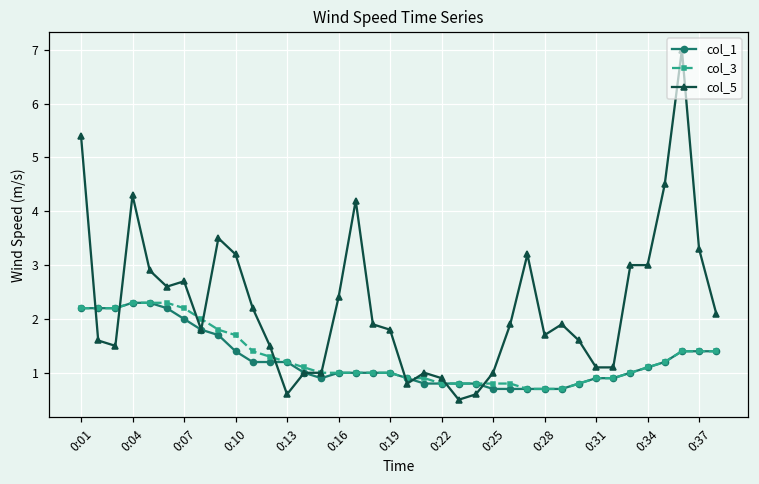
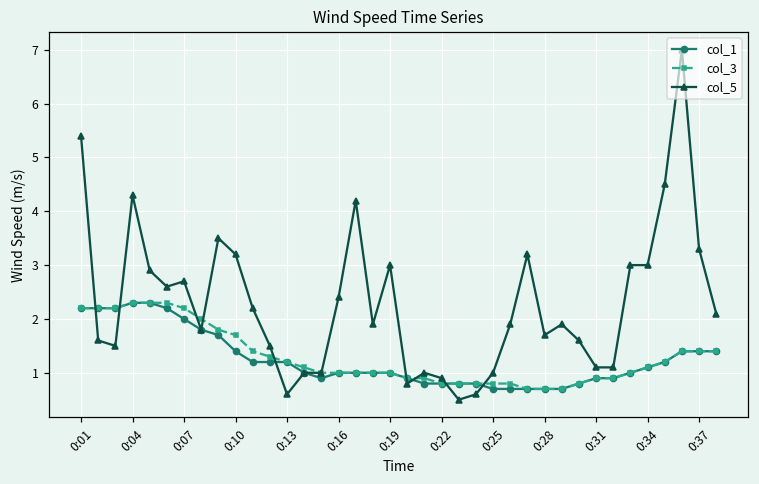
col_5, 0:19: 1.8 -> 3.0
